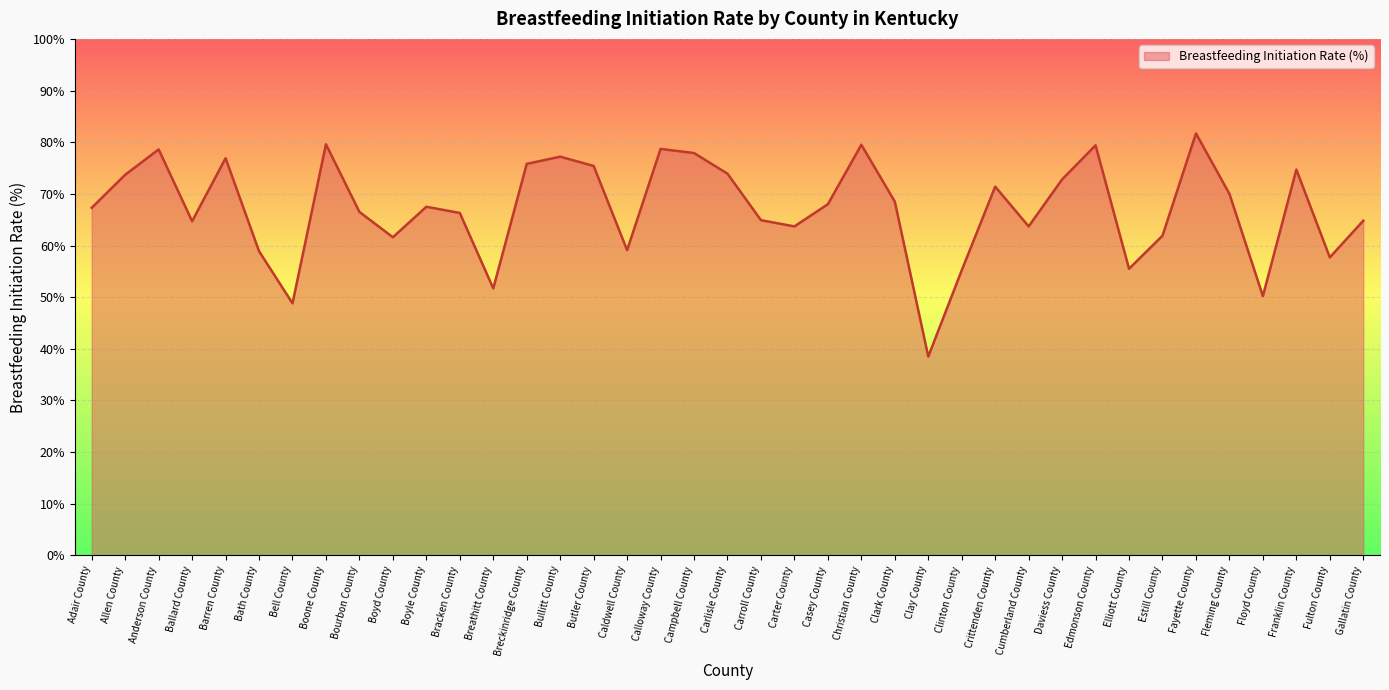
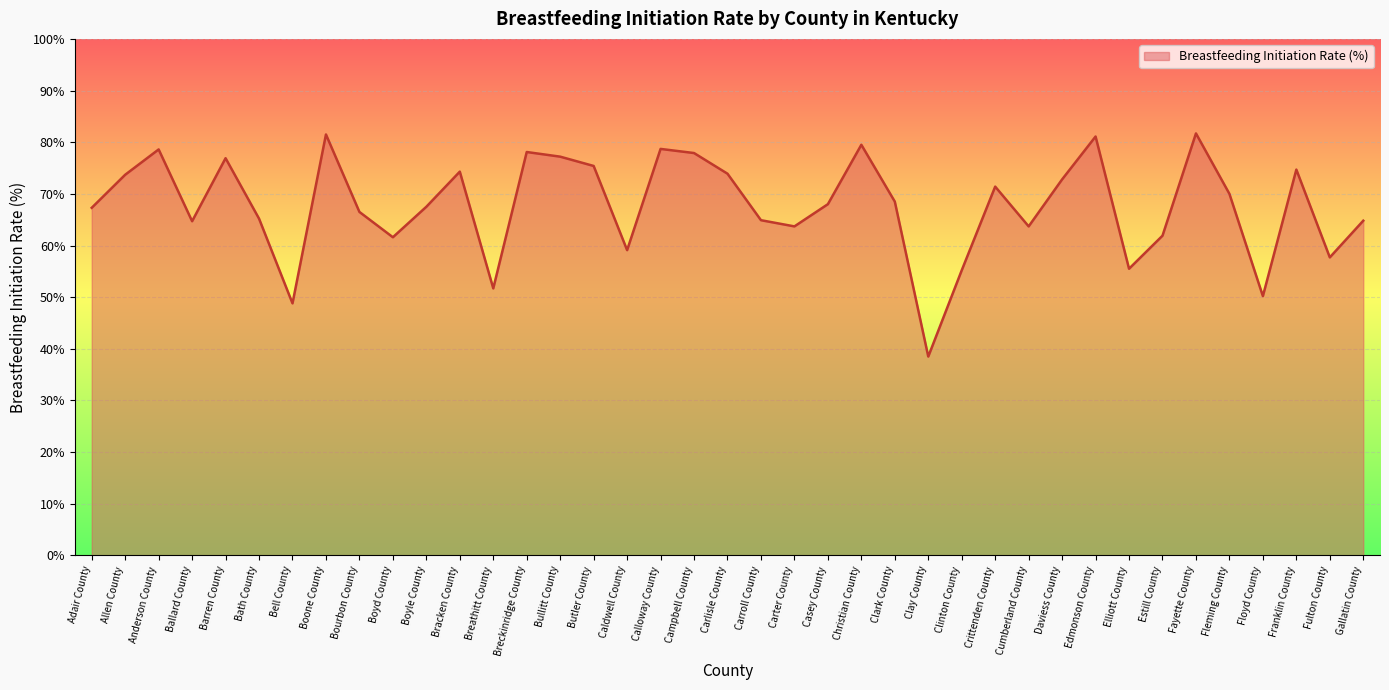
Bath County: 59% -> 65%
Boone County: 80% -> 82%
Bracken County: 66% -> 74%
Breckinridge County: 76% -> 78%
Edmonson County: 79% -> 81%
